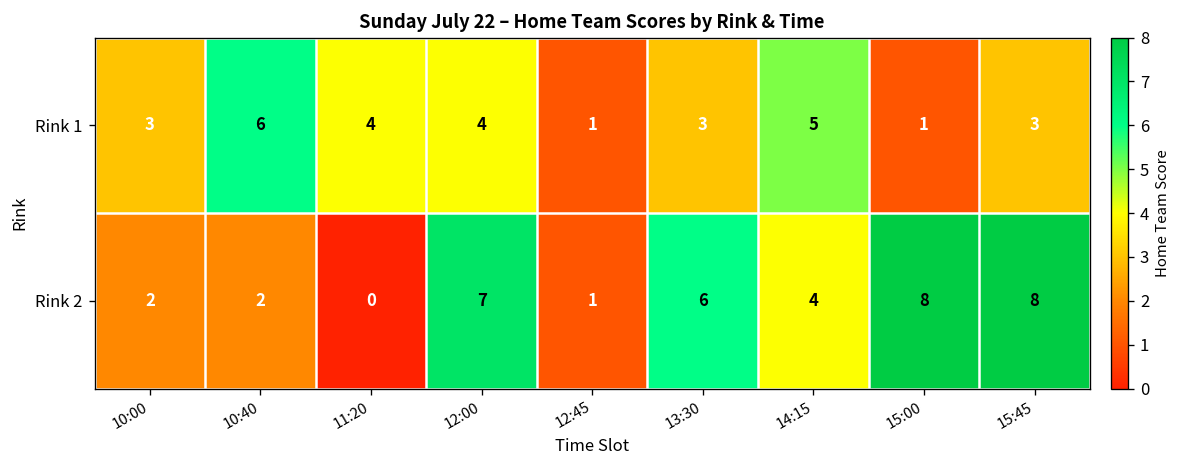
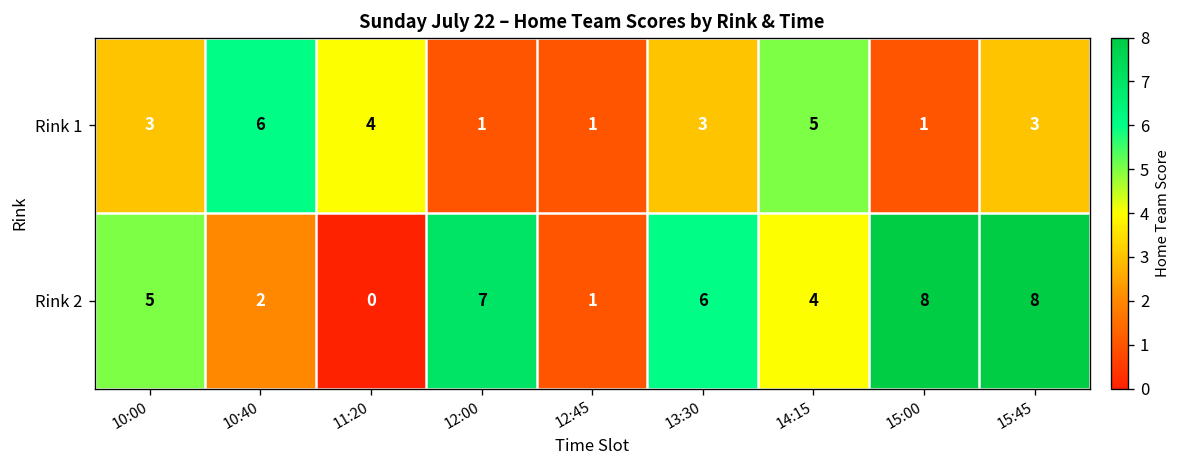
Rink 1, 12:00: 4 -> 1
Rink 2, 10:00: 2 -> 5
